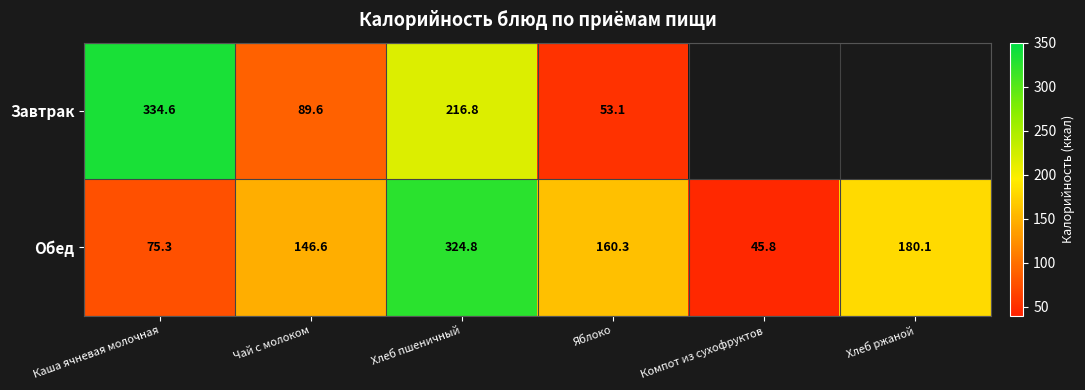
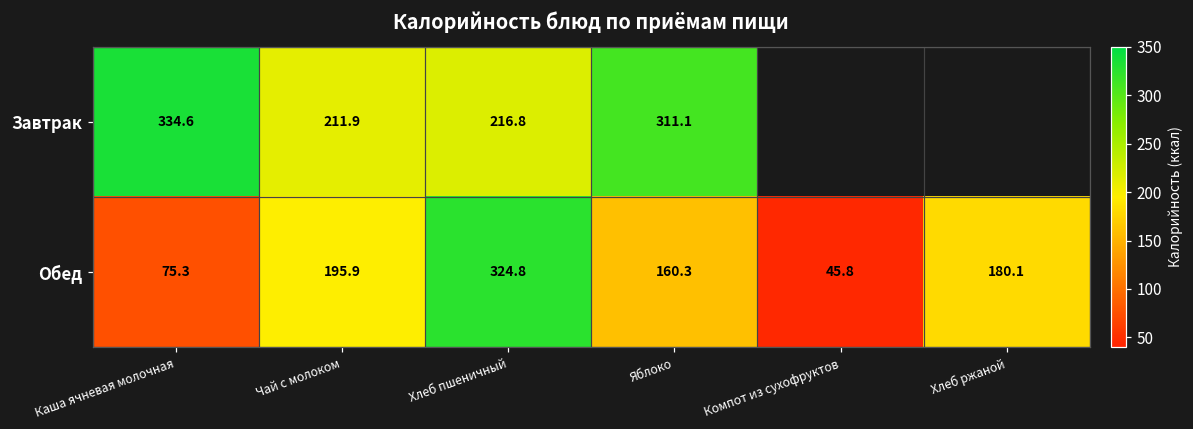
Завтрак, Чай с молоком: 89.6 -> 211.9
Завтрак, Яблоко: 53.1 -> 311.1
Обед, Чай с молоком: 146.6 -> 195.9
